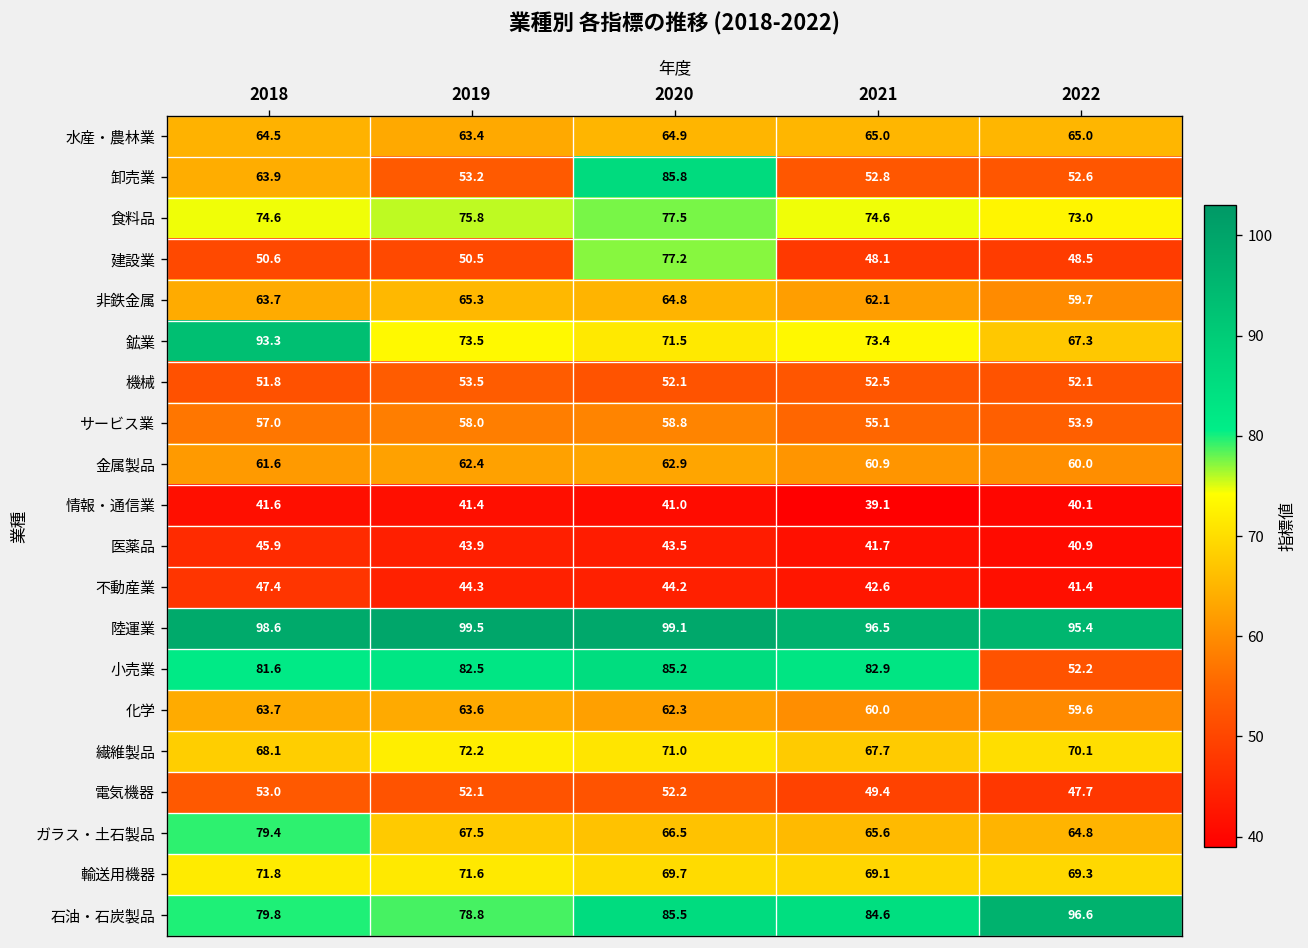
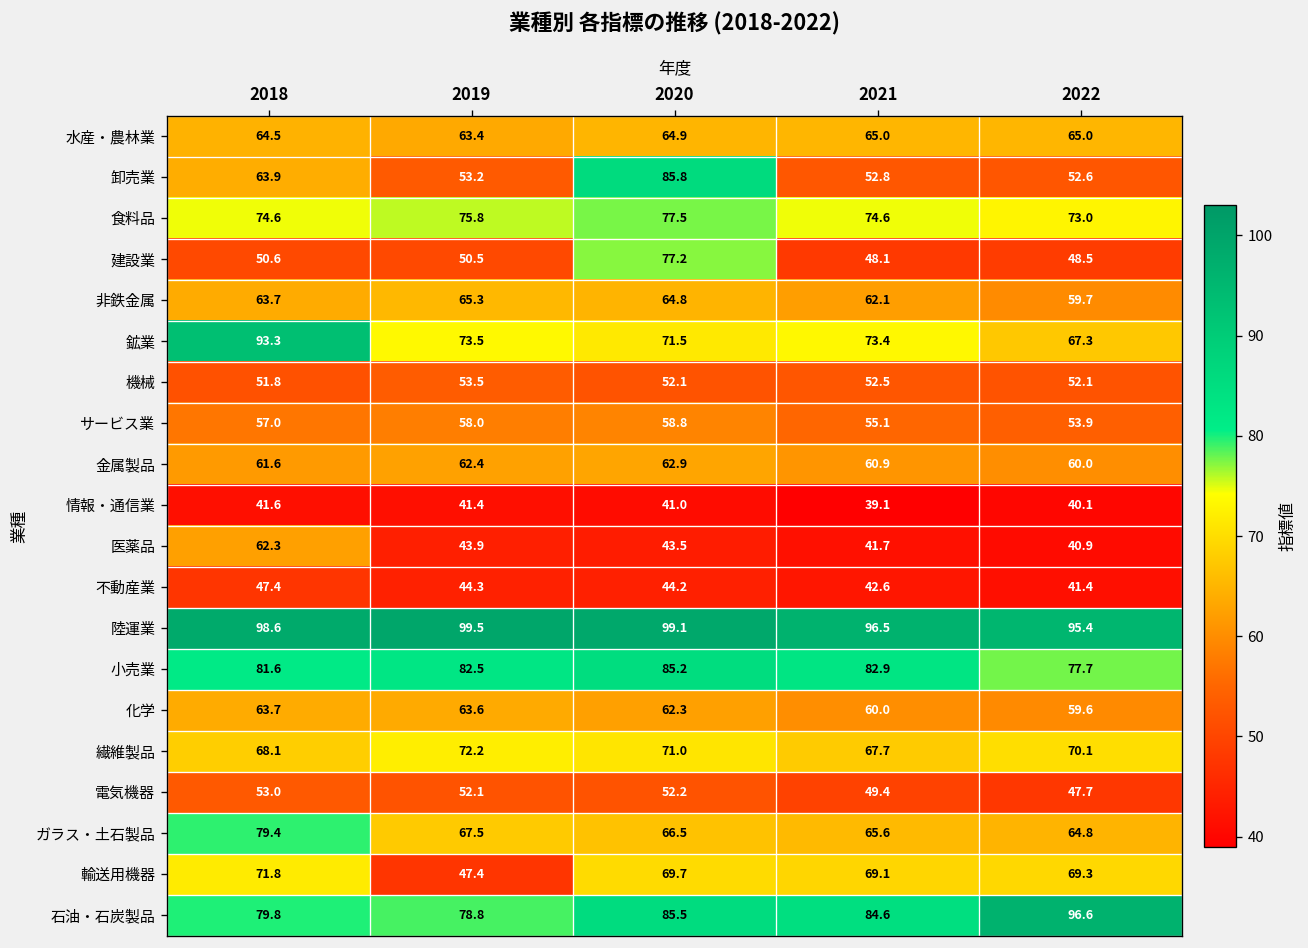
医薬品, 2018: 45.9 -> 62.3
小売業, 2022: 52.2 -> 77.7
輸送用機器, 2019: 71.6 -> 47.4
